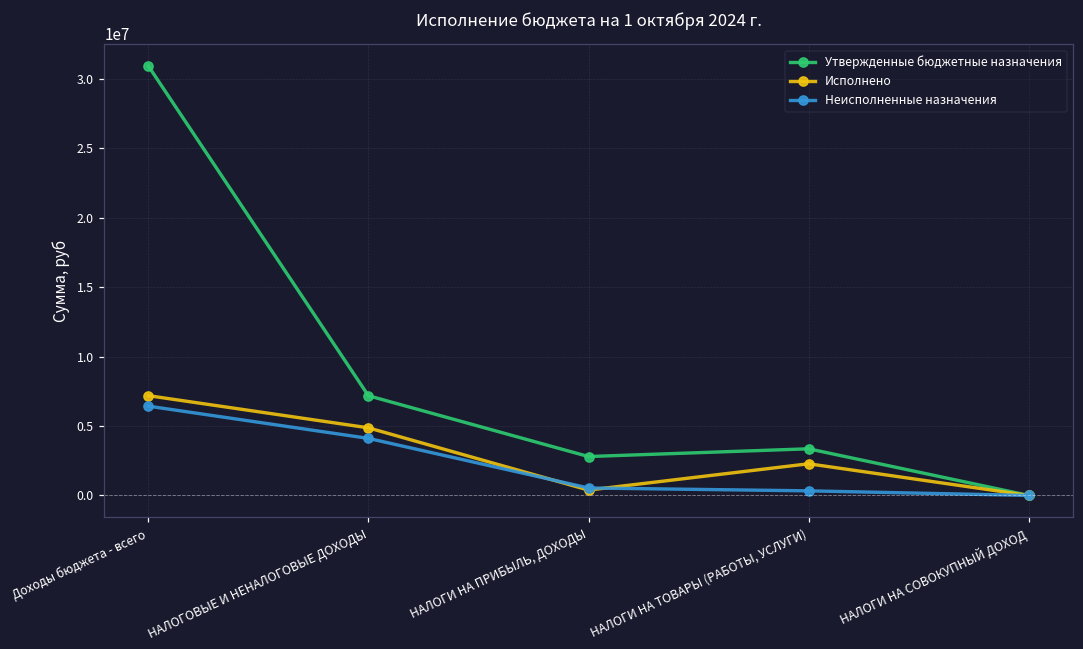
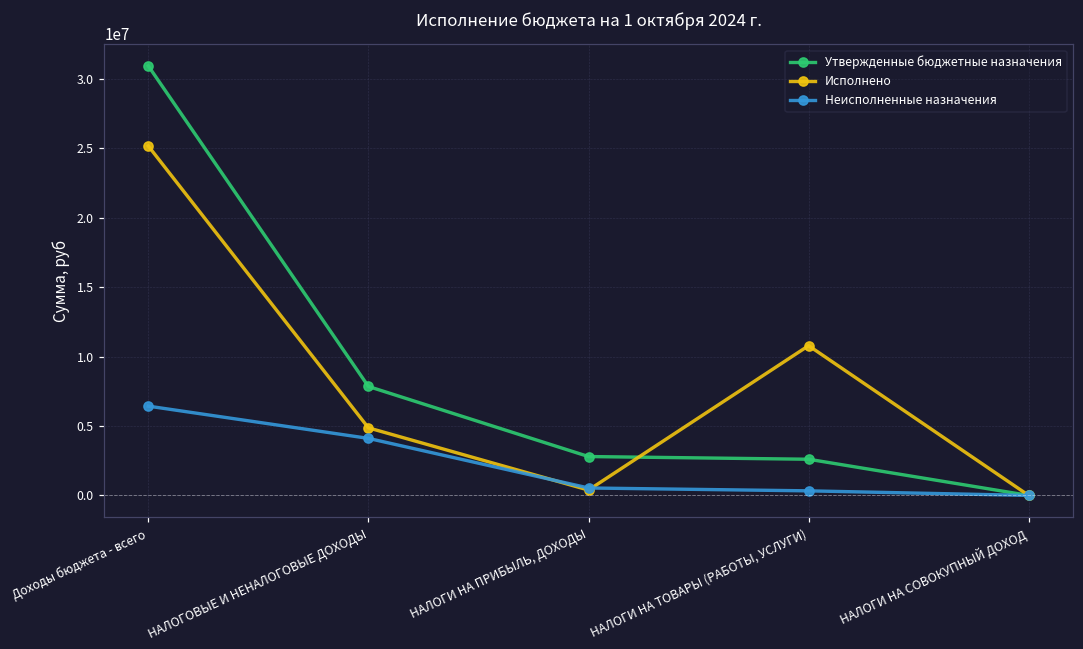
Исполнено, Доходы бюджета - всего: 7200000 -> 25200000
Утвержденные бюджетные назначения, НАЛОГОВЫЕ И НЕНАЛОГОВЫЕ ДОХОДЫ: 7200000 -> 7900000
Утвержденные бюджетные назначения, НАЛОГИ НА ТОВАРЫ (РАБОТЫ, УСЛУГИ): 3400000 -> 2600000
Исполнено, НАЛОГИ НА ТОВАРЫ (РАБОТЫ, УСЛУГИ): 2300000 -> 10800000
